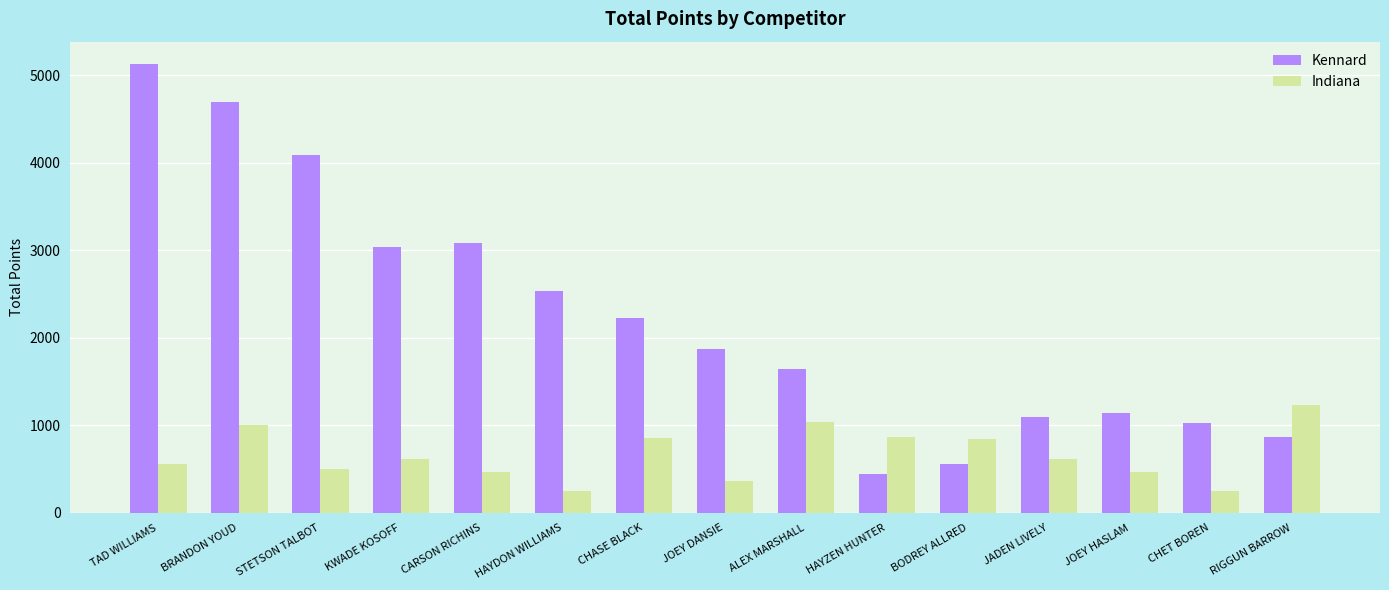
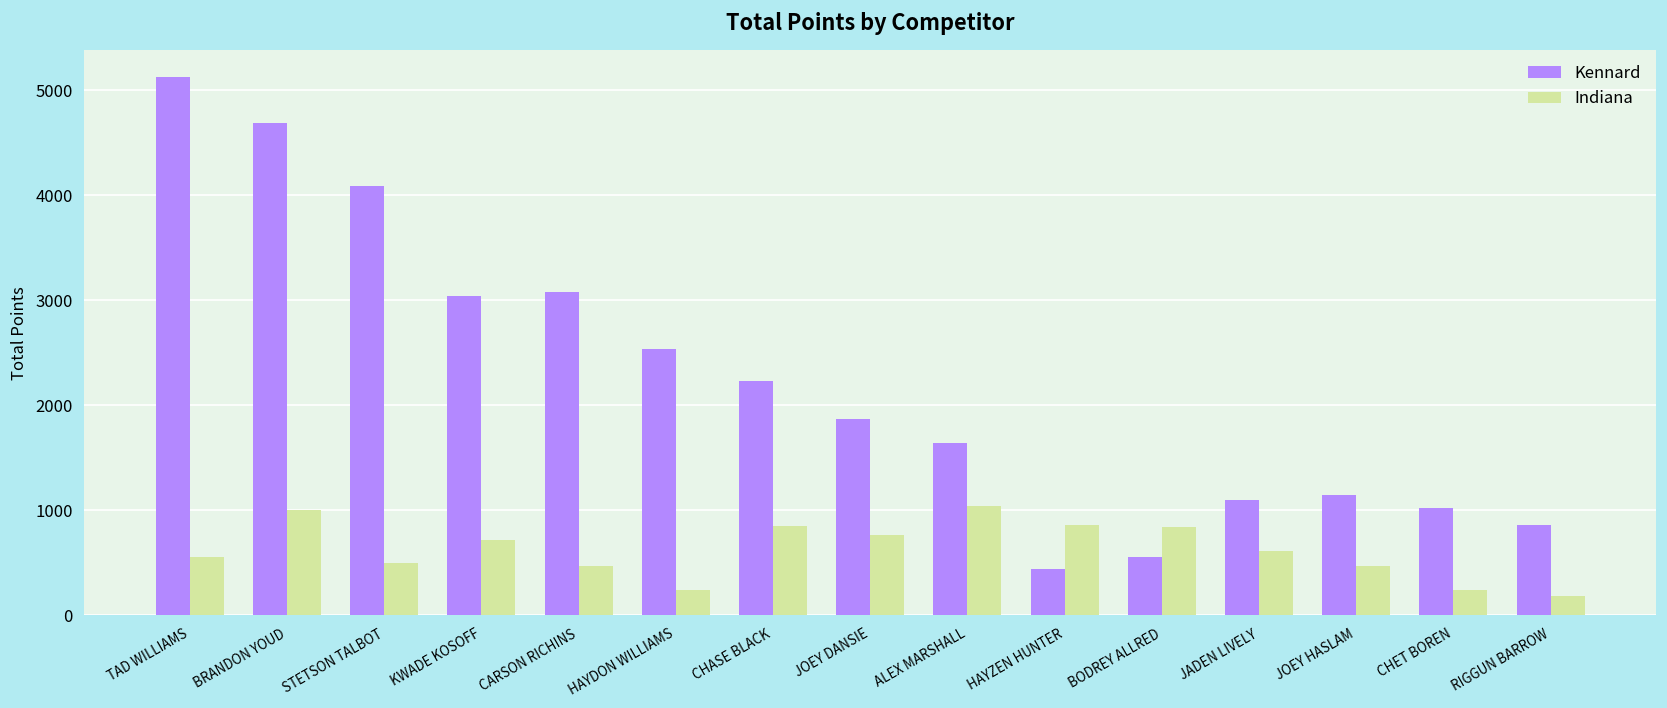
Indiana, KWADE KOSOFF: 600 -> 700
Indiana, JOEY DANSIE: 400 -> 800
Indiana, RIGGUN BARROW: 1200 -> 200
